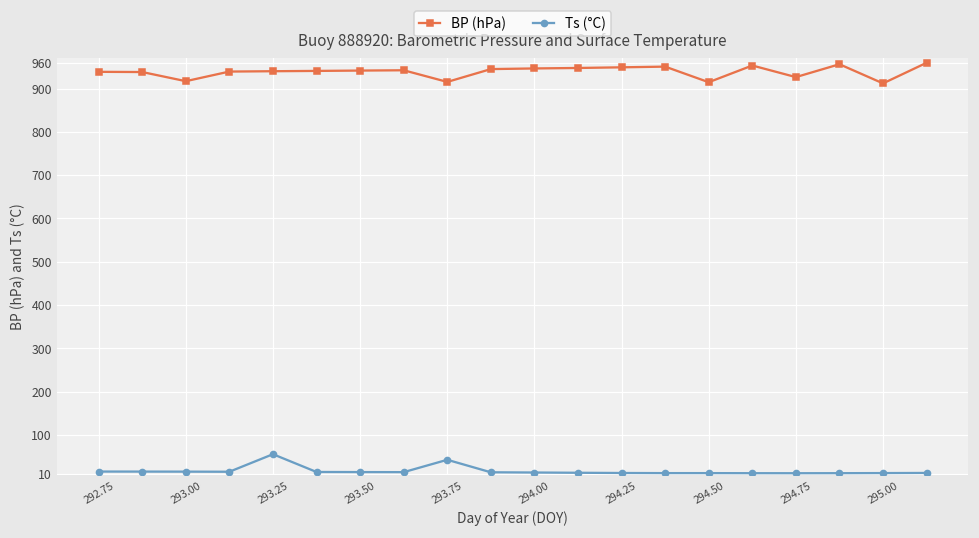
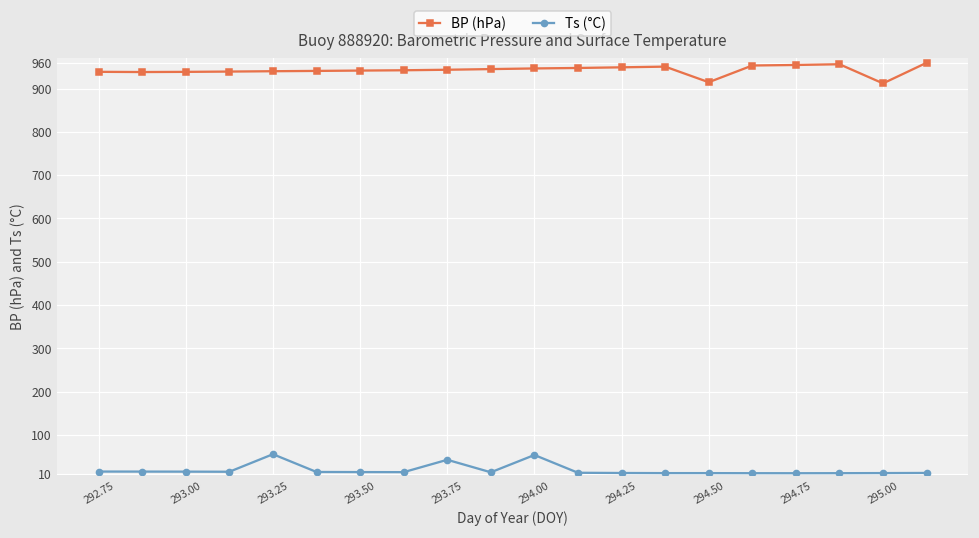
BP (hPa), 293.00: 920 -> 940
BP (hPa), 293.75: 920 -> 940
Ts (°C), 294.00: 10 -> 50
BP (hPa), 294.75: 930 -> 950
